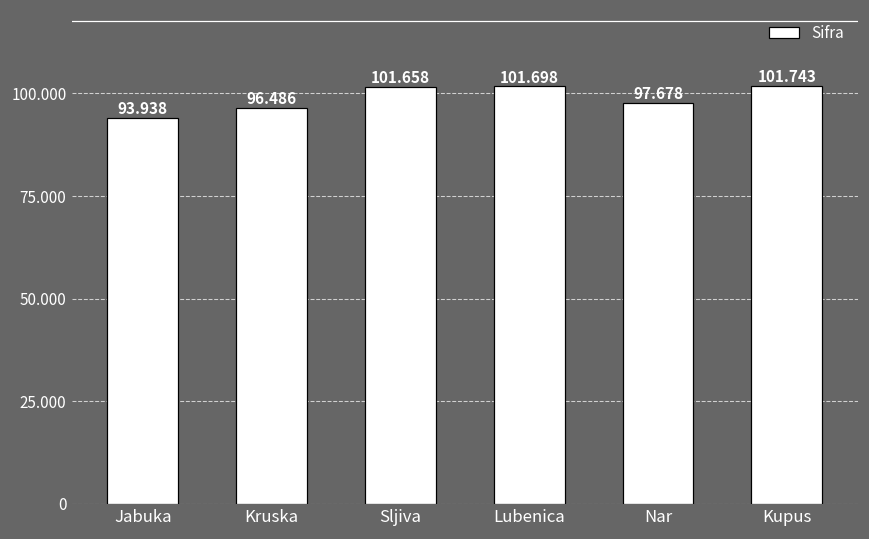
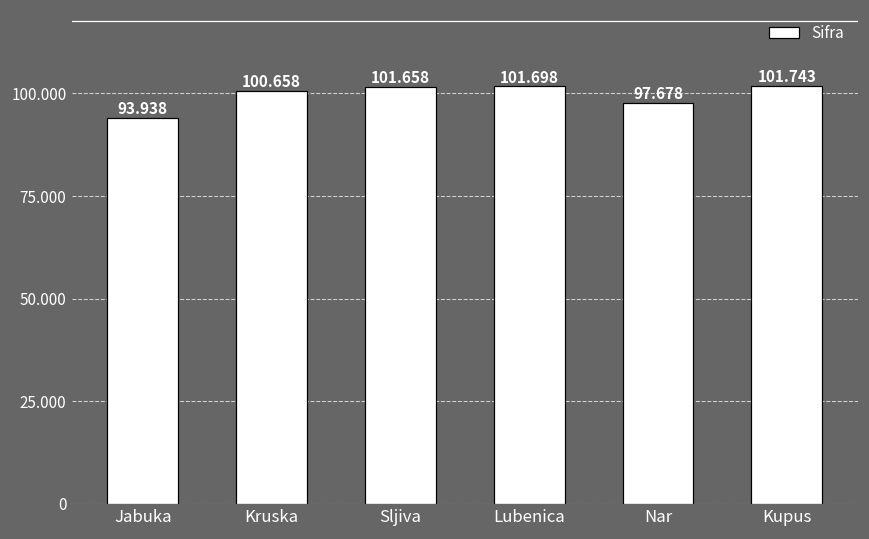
Kruska: 96.486 -> 100.658
